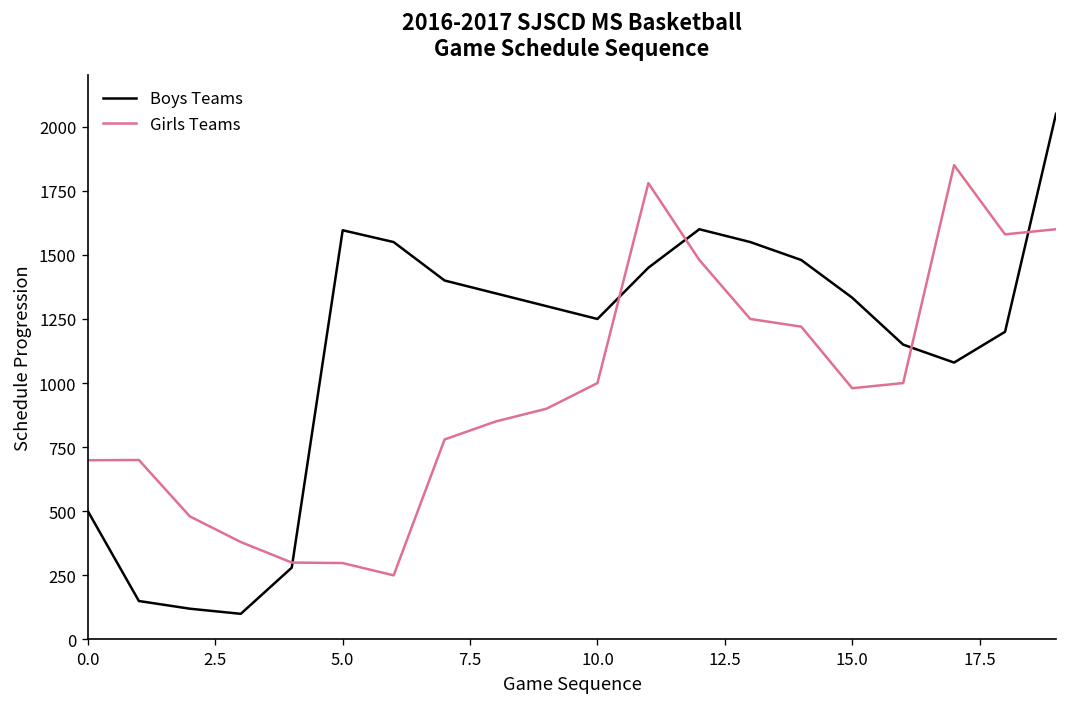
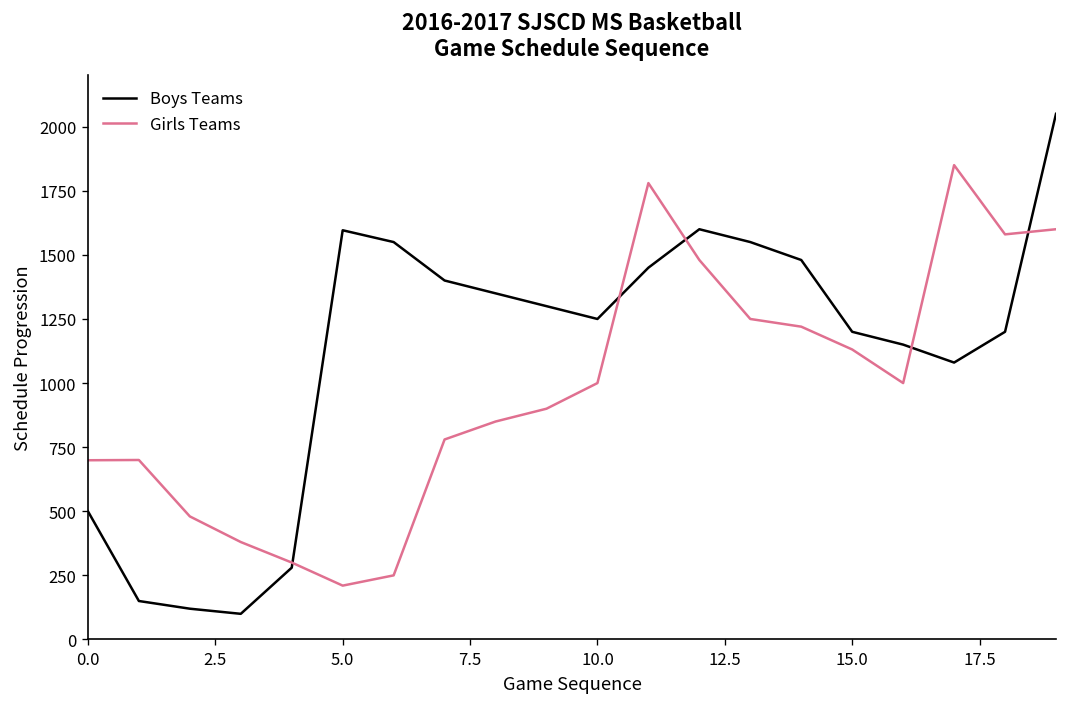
Girls Teams, 5.0: 300 -> 210
Boys Teams, 15.0: 1330 -> 1200
Girls Teams, 15.0: 980 -> 1130
